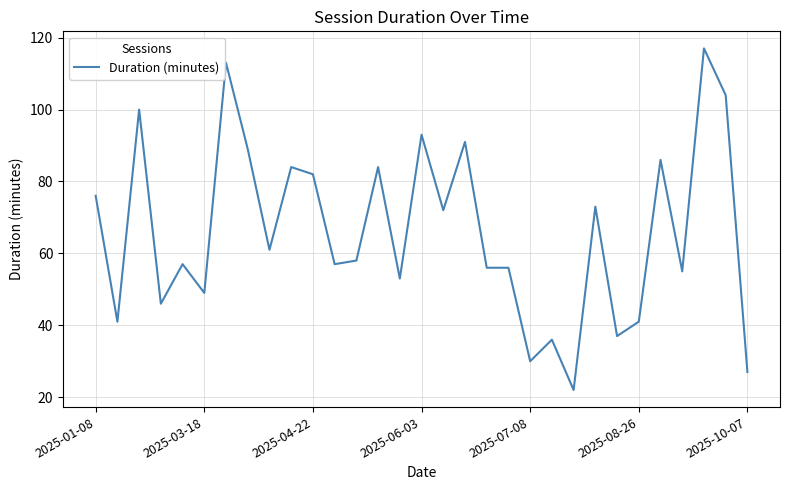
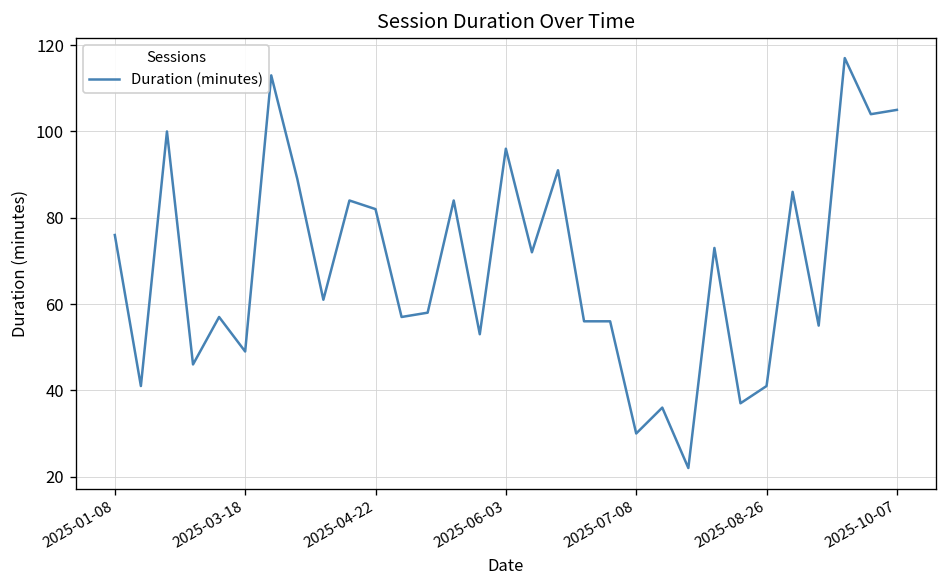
2025-06-03: 93 -> 96
2025-10-07: 27 -> 105
